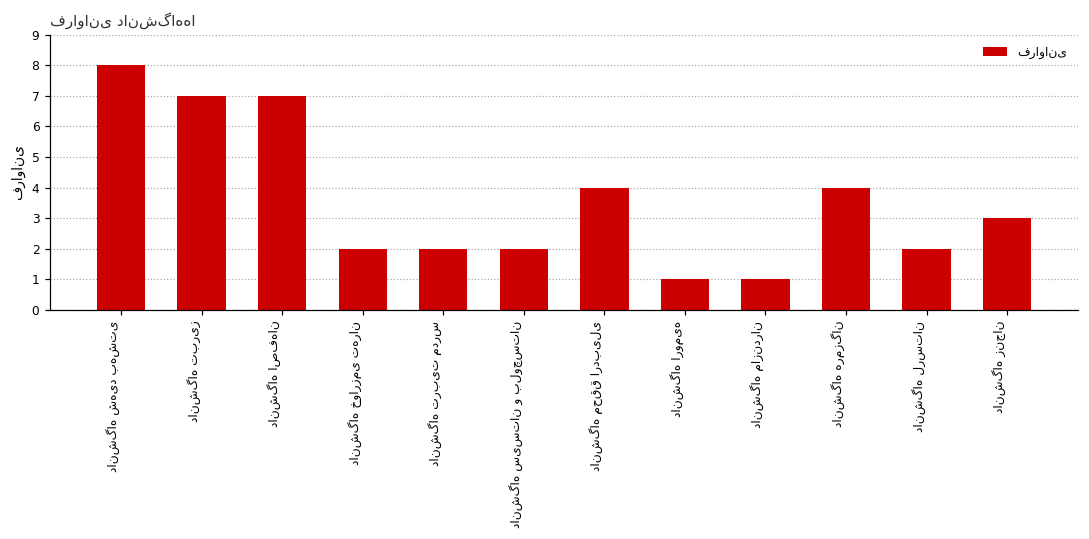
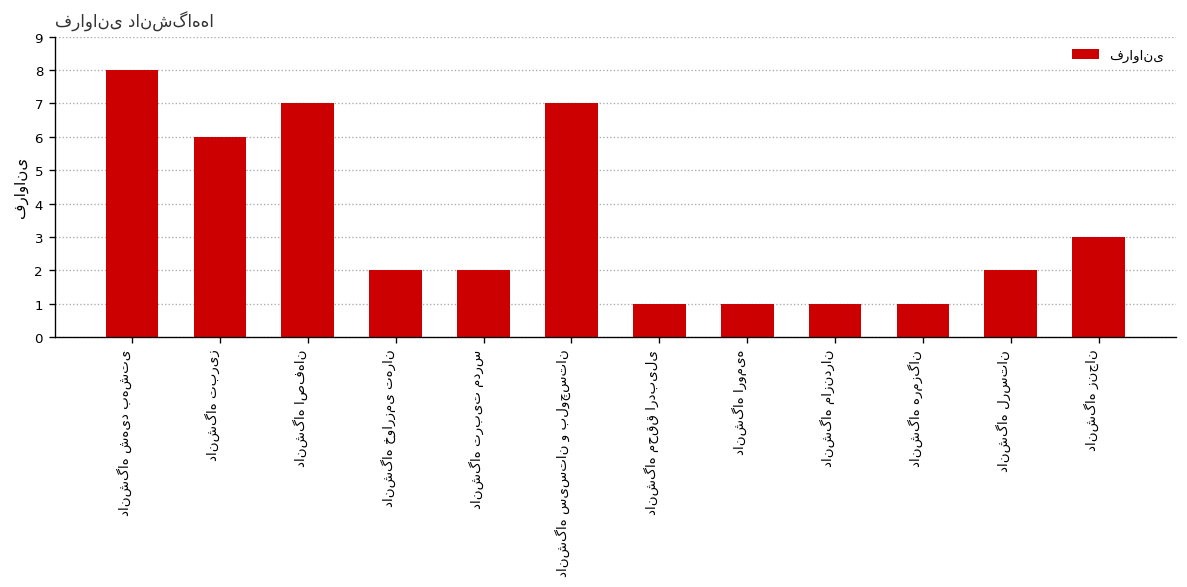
دانشگاه تبریز: 7 -> 6
دانشگاه سیستان و بلوچستان: 2 -> 7
دانشگاه محقق اردبیلی: 4 -> 1
دانشگاه هرمزگان: 4 -> 1
